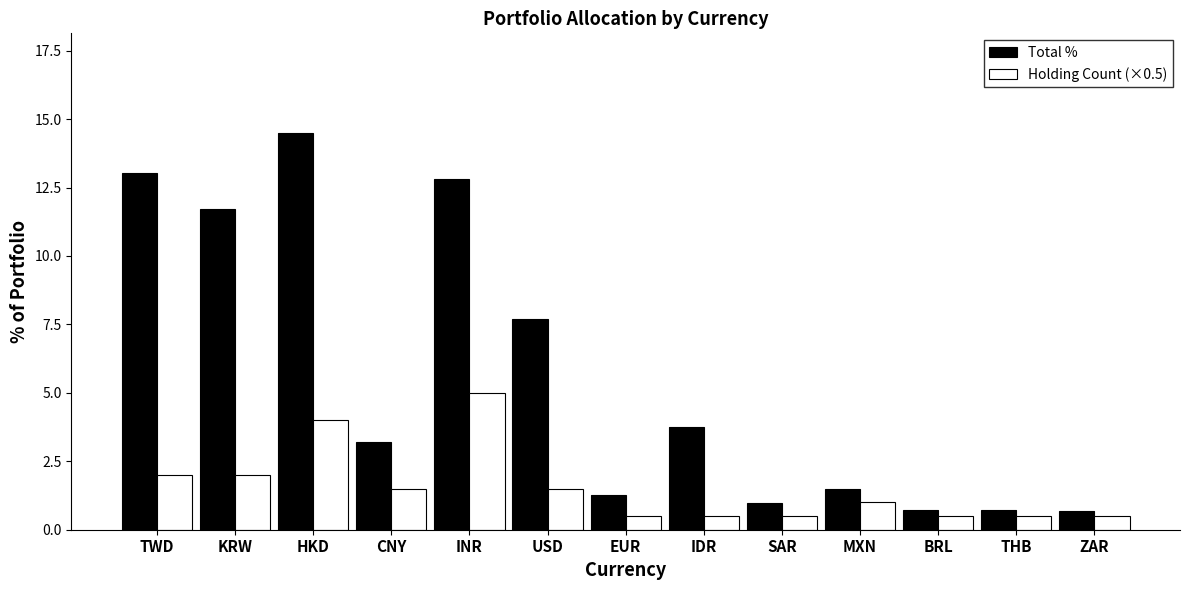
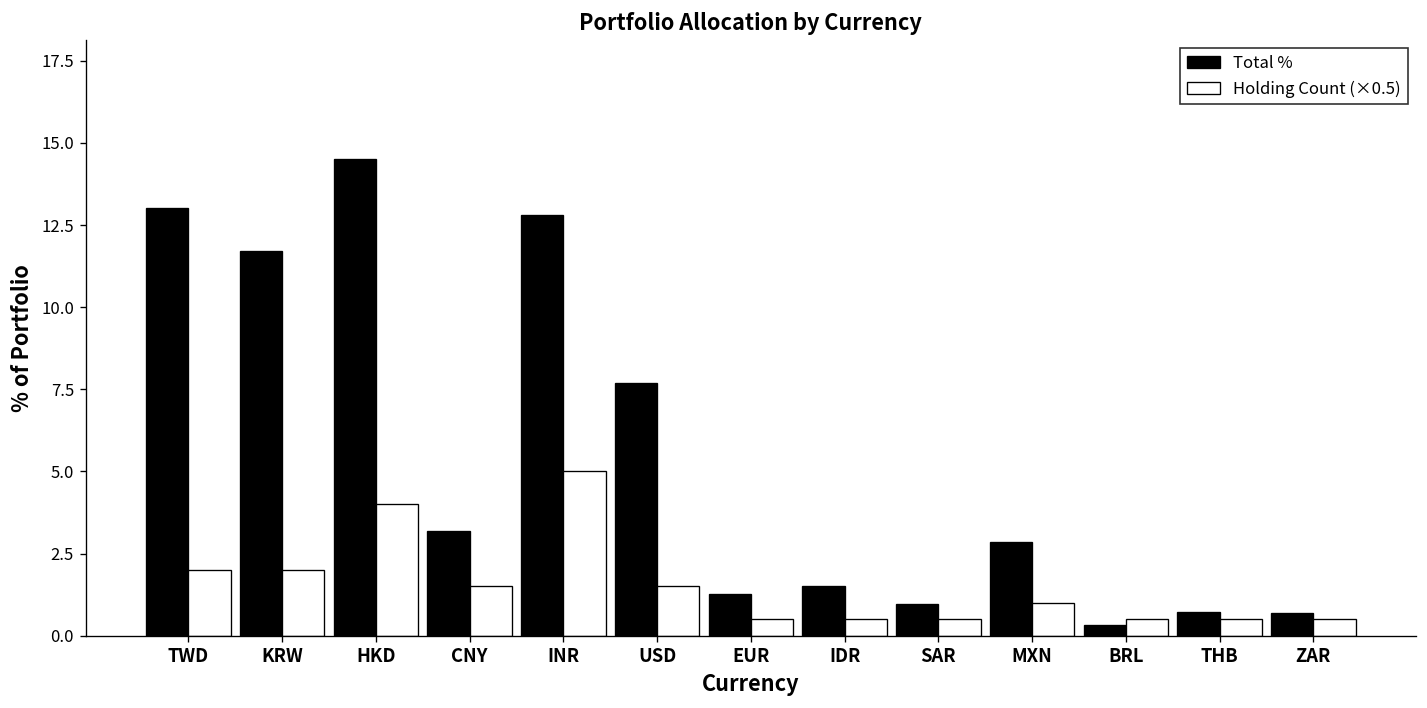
Total %, IDR: 3.7 -> 1.5
Total %, MXN: 1.5 -> 2.9
Total %, BRL: 0.7 -> 0.3
